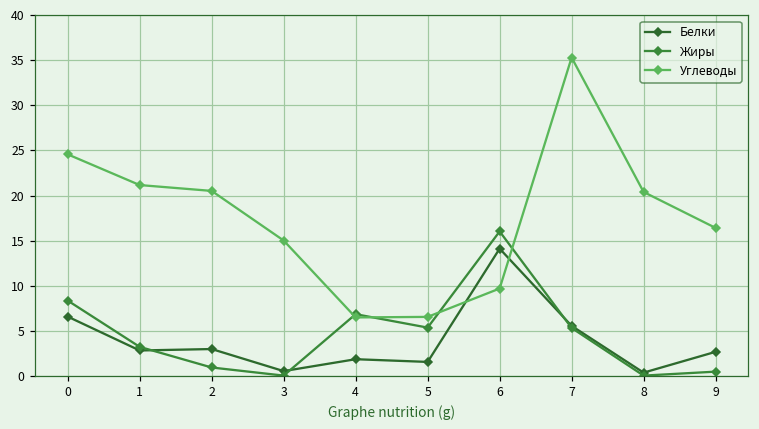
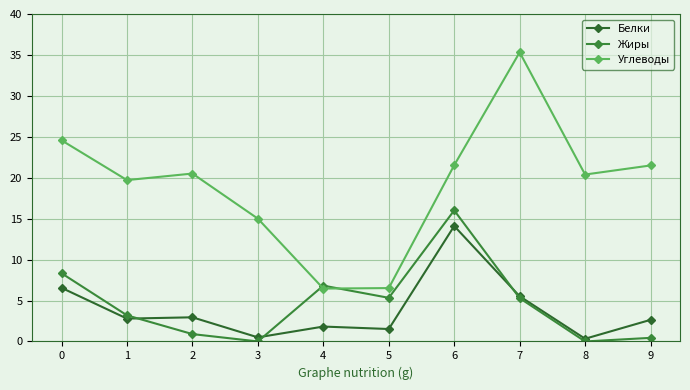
Углеводы, 1: 21 -> 20
Углеводы, 6: 10 -> 22
Углеводы, 9: 16 -> 22
